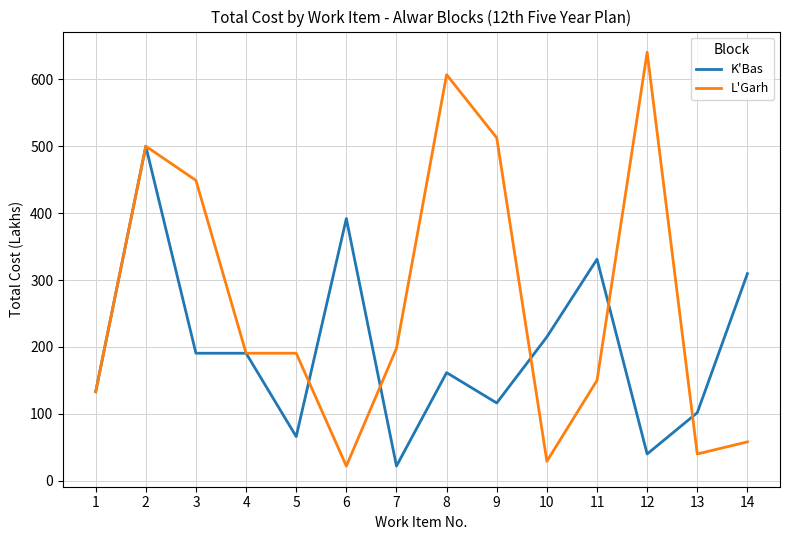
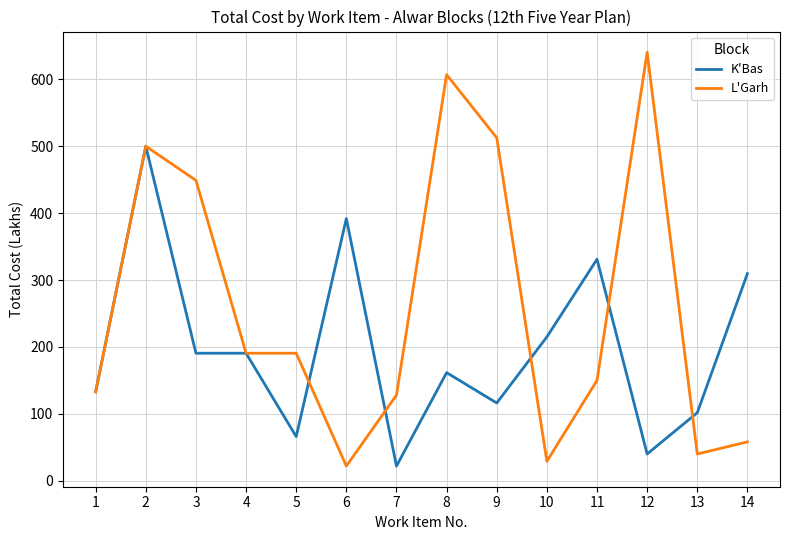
L'Garh, 7: 200 -> 130
